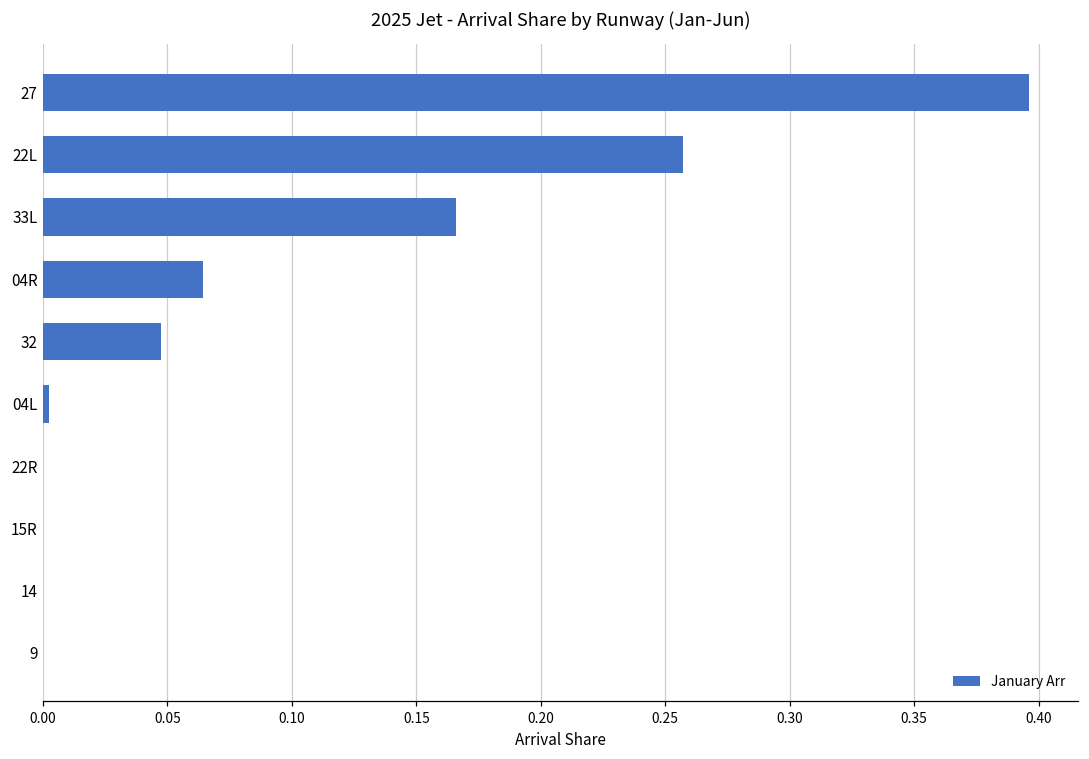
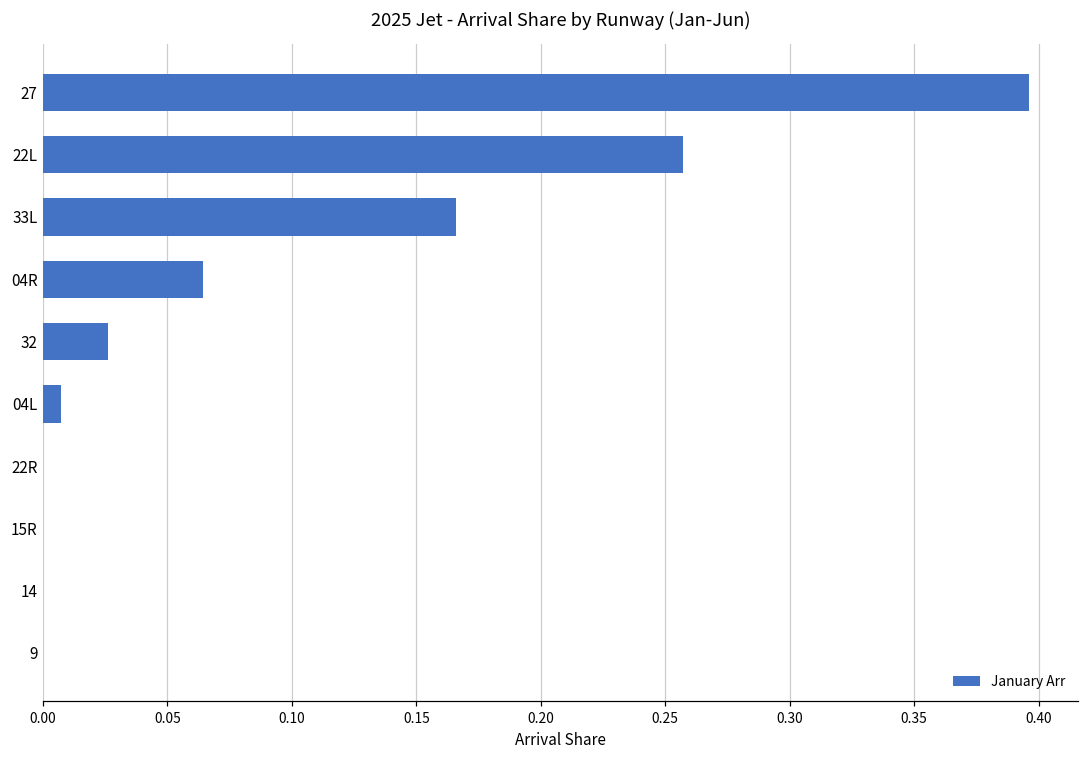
32: 0.047 -> 0.026
04L: 0.002 -> 0.007
